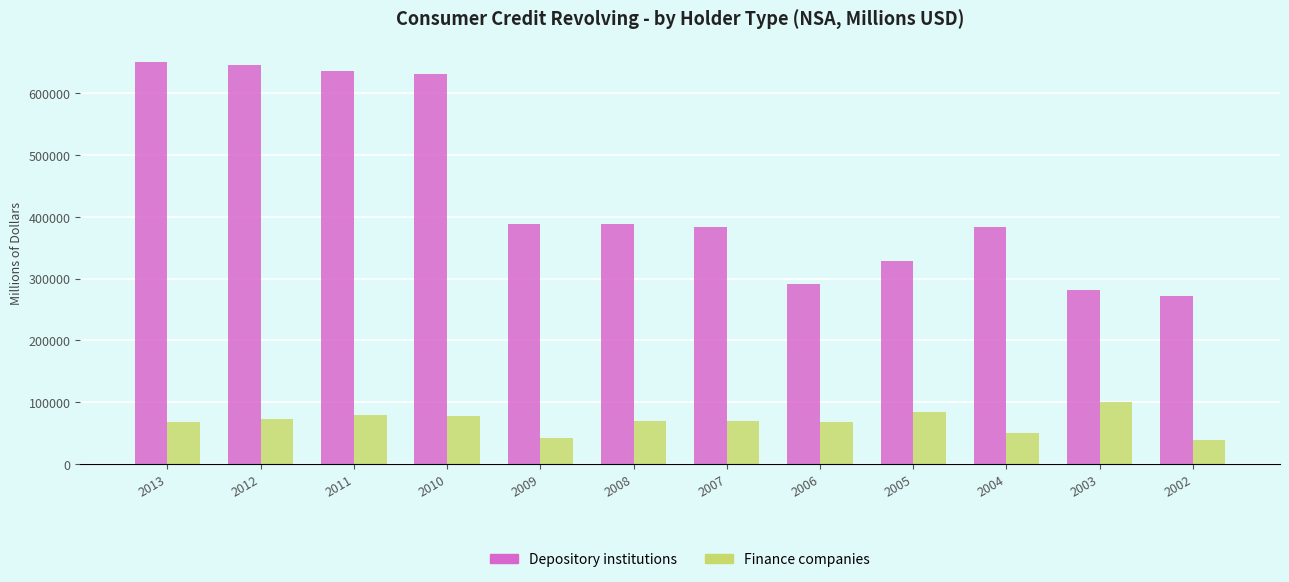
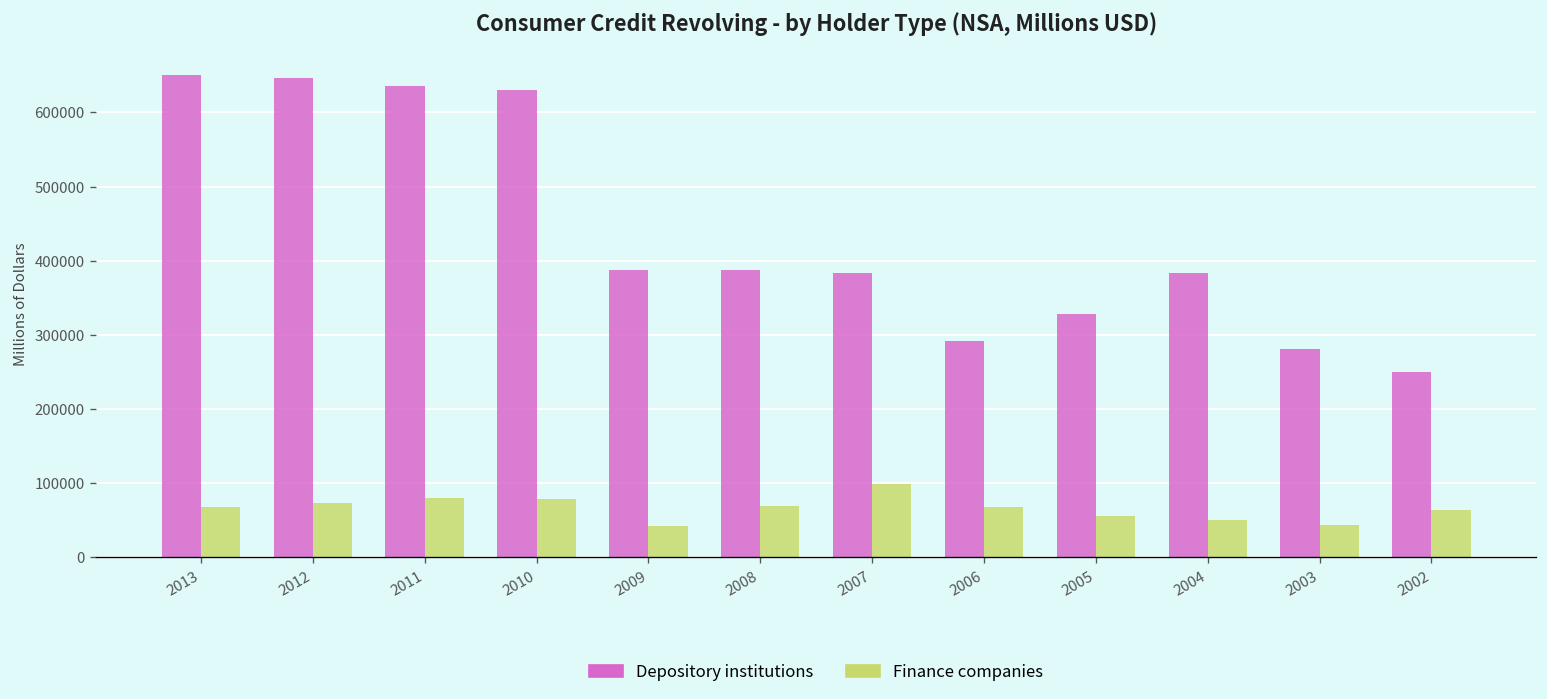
Finance companies, 2007: 70000 -> 100000
Finance companies, 2005: 80000 -> 60000
Finance companies, 2003: 100000 -> 40000
Depository institutions, 2002: 270000 -> 250000
Finance companies, 2002: 40000 -> 60000
